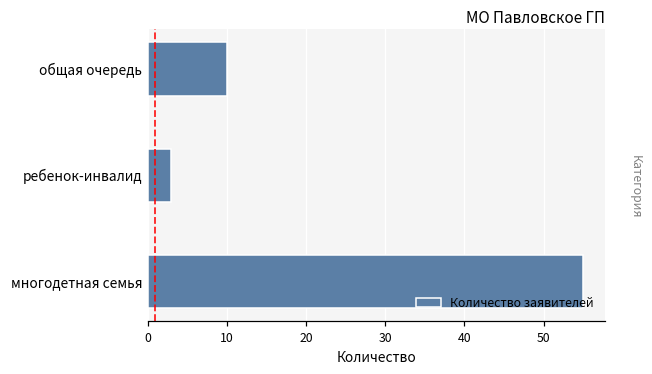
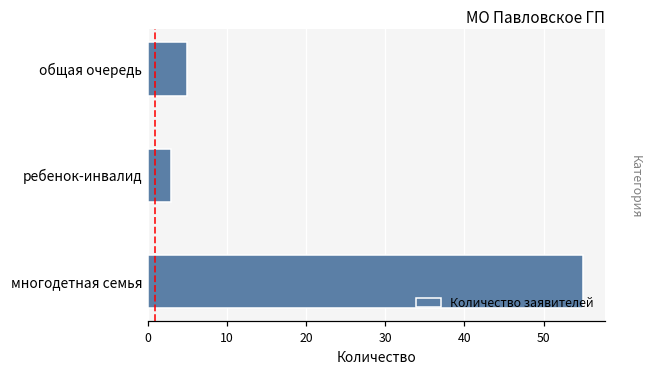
общая очередь: 10 -> 5
